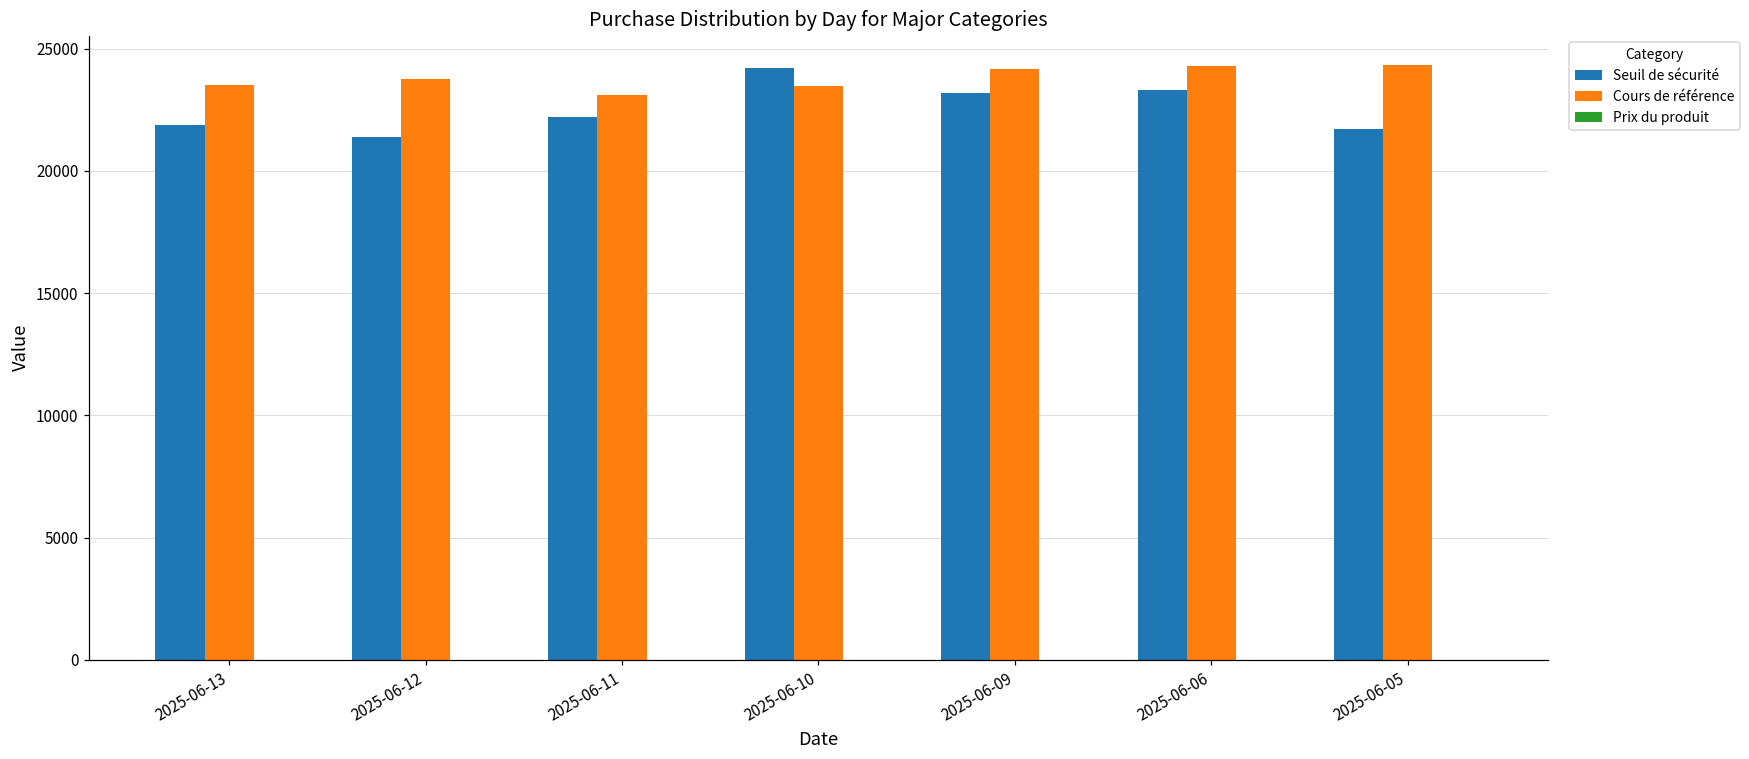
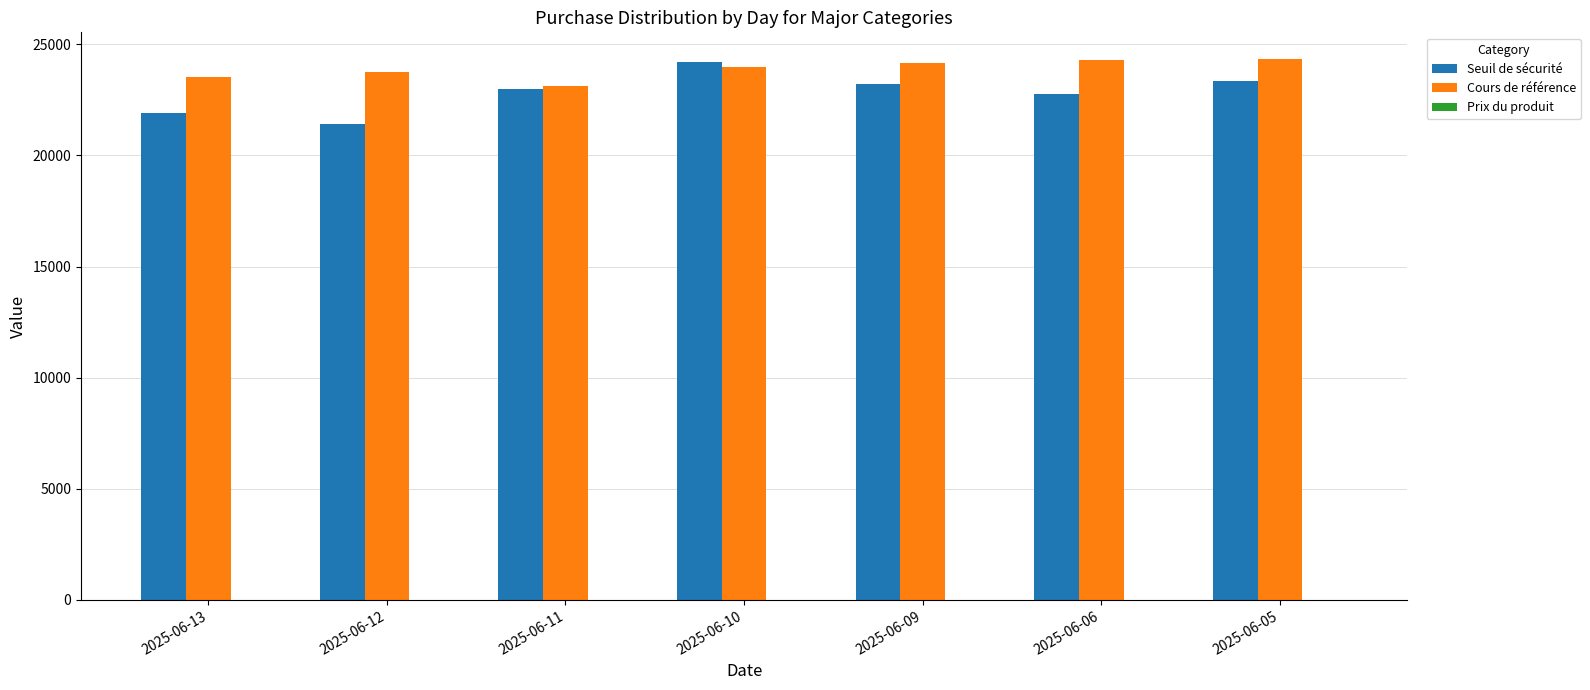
Seuil de sécurité, 2025-06-11: 22200 -> 23000
Cours de référence, 2025-06-10: 23500 -> 24000
Seuil de sécurité, 2025-06-06: 23300 -> 22800
Seuil de sécurité, 2025-06-05: 21700 -> 23400
